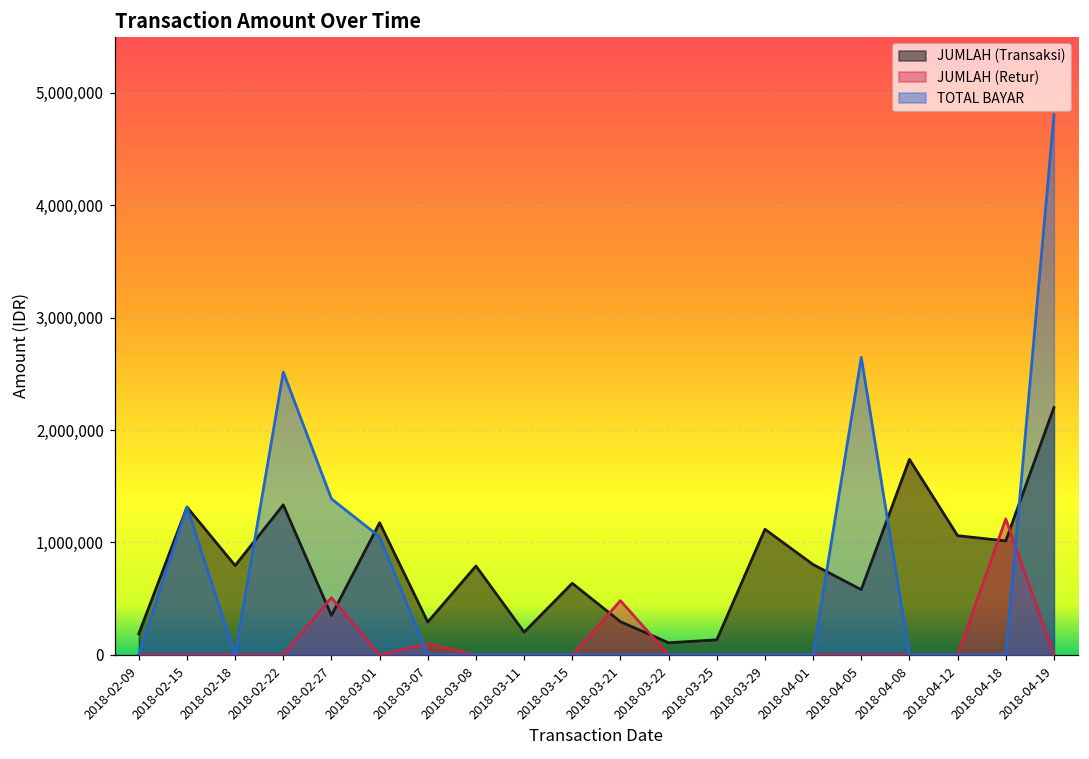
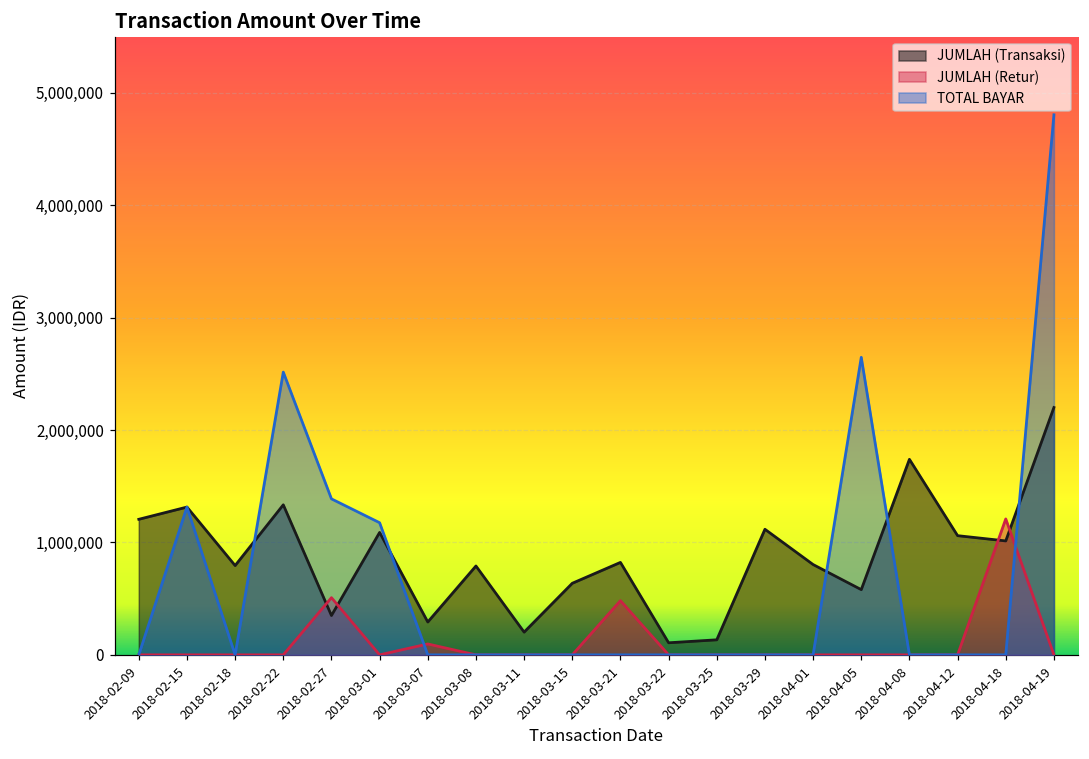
JUMLAH (Transaksi), 2018-02-09: 190,000 -> 1,210,000
JUMLAH (Transaksi), 2018-03-01: 1,180,000 -> 1,090,000
TOTAL BAYAR, 2018-03-01: 1,050,000 -> 1,180,000
JUMLAH (Transaksi), 2018-03-21: 290,000 -> 820,000
